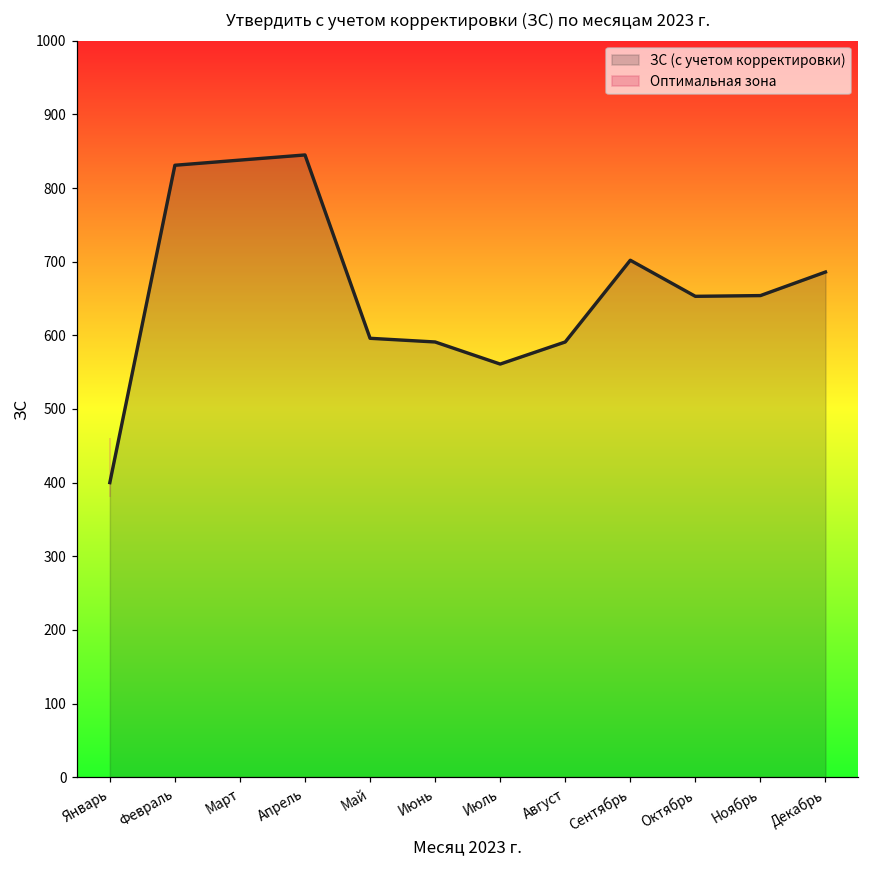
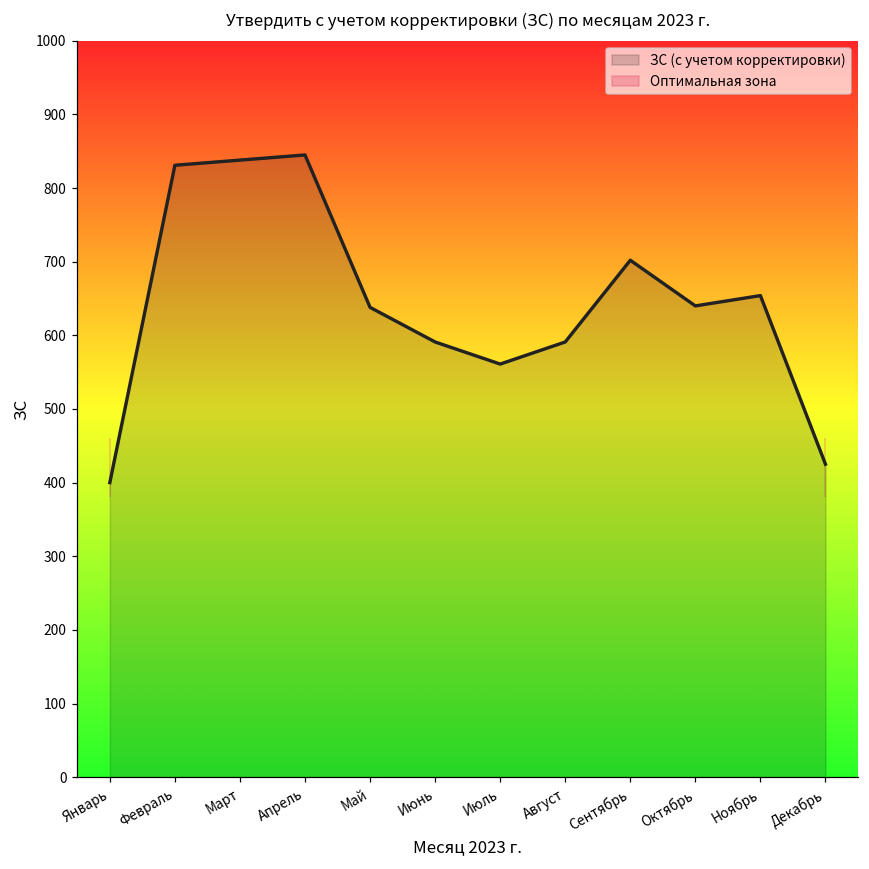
Май: 600 -> 640
Октябрь: 650 -> 640
Декабрь: 690 -> 430
